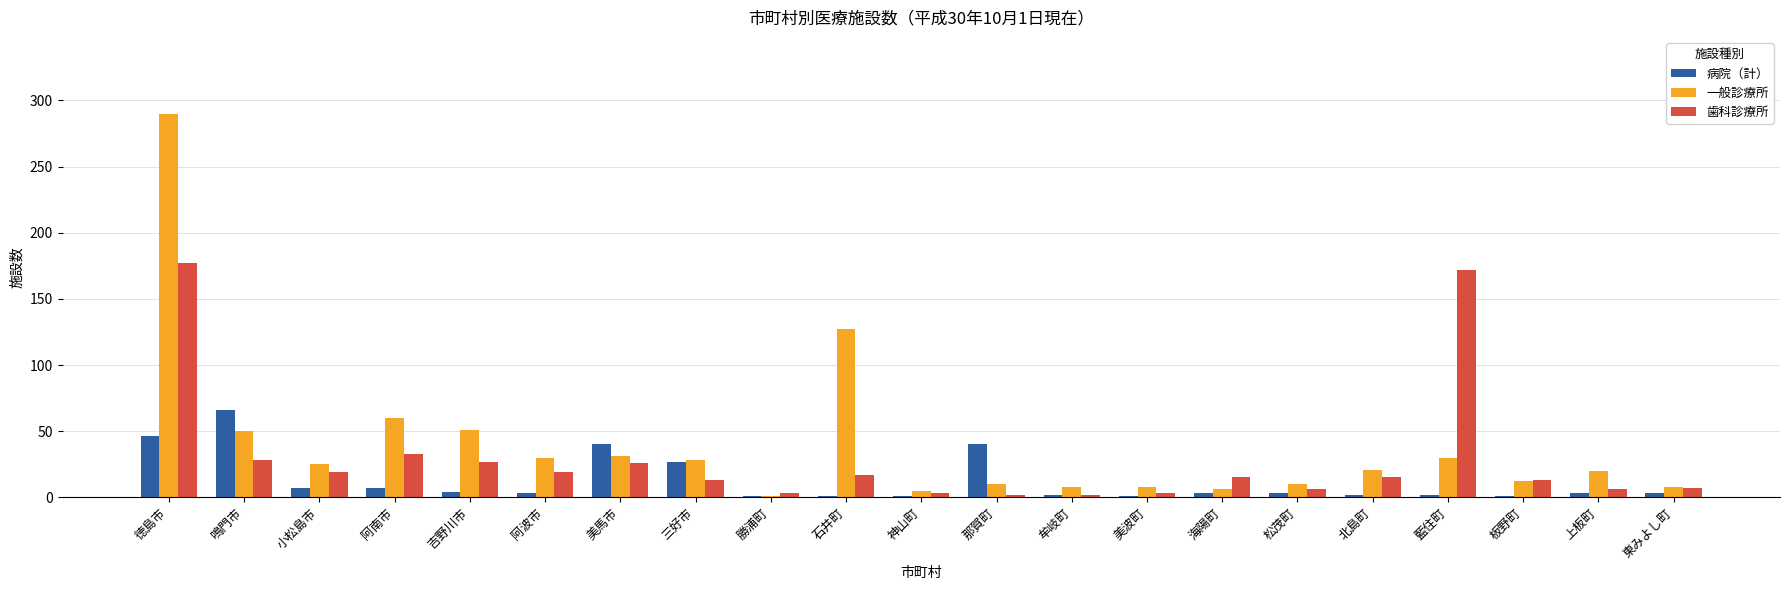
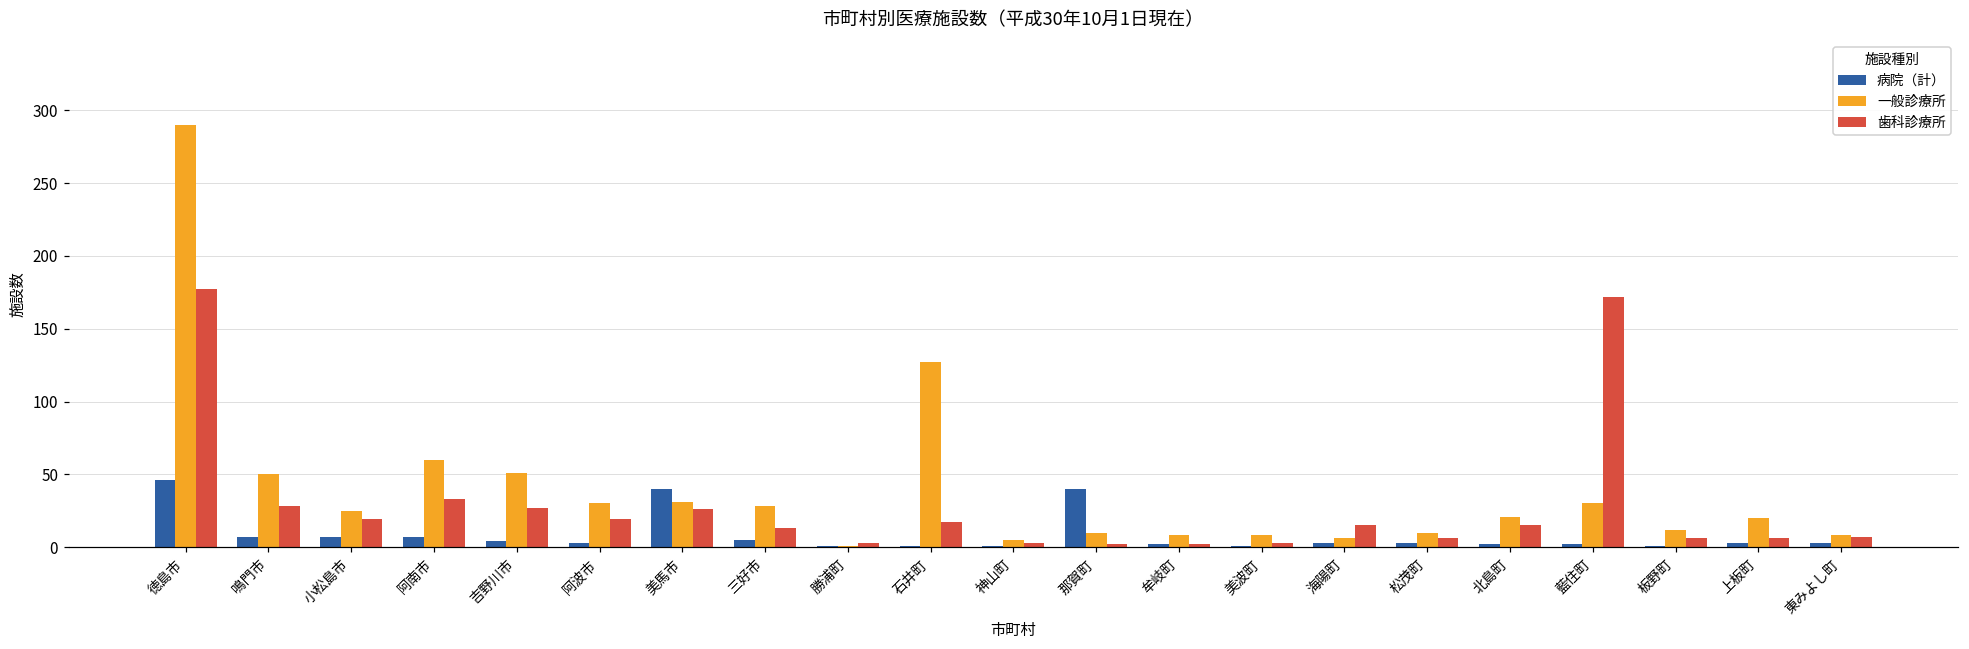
病院（計）, 鳴門市: 66 -> 7
病院（計）, 三好市: 27 -> 5
歯科診療所, 板野町: 13 -> 6
